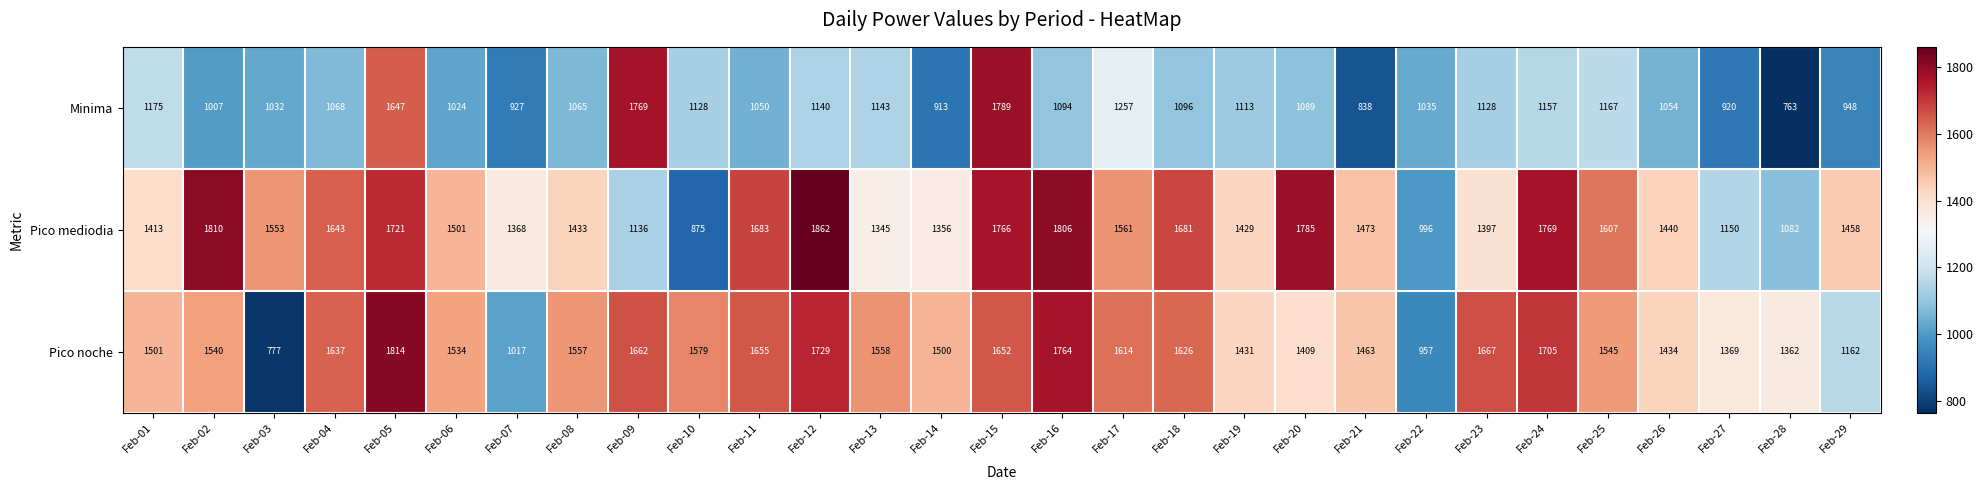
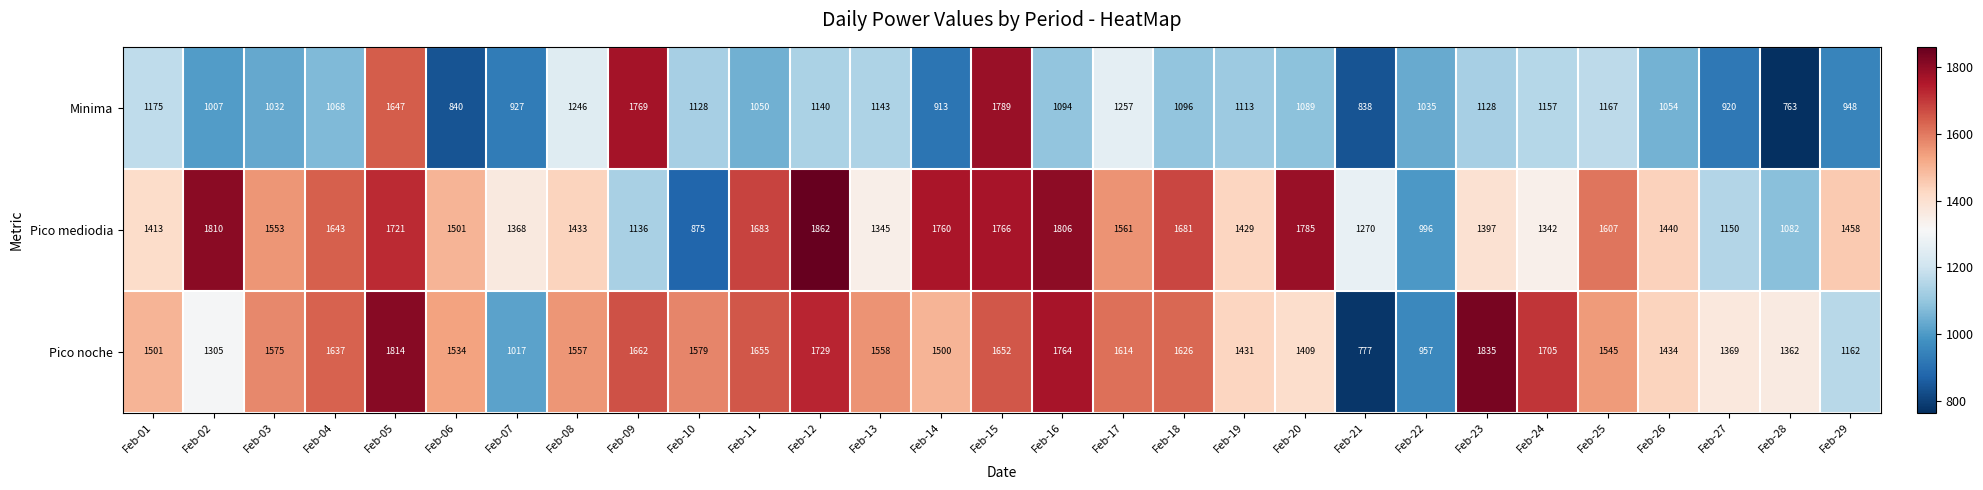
Minima, Feb-06: 1024 -> 840
Minima, Feb-08: 1065 -> 1246
Pico mediodia, Feb-14: 1356 -> 1760
Pico mediodia, Feb-21: 1473 -> 1270
Pico mediodia, Feb-24: 1769 -> 1342
Pico noche, Feb-02: 1540 -> 1305
Pico noche, Feb-03: 777 -> 1575
Pico noche, Feb-21: 1463 -> 777
Pico noche, Feb-23: 1667 -> 1835
